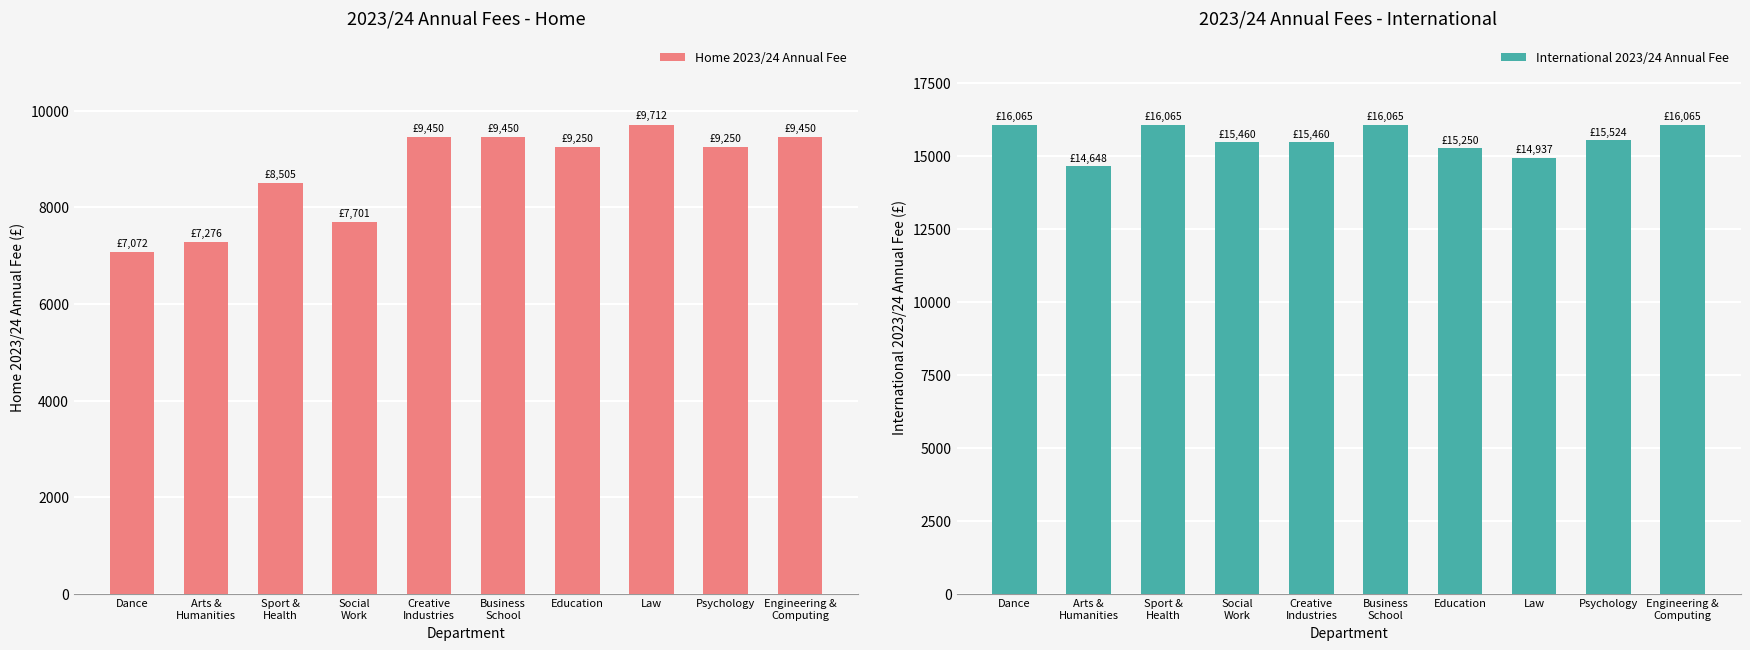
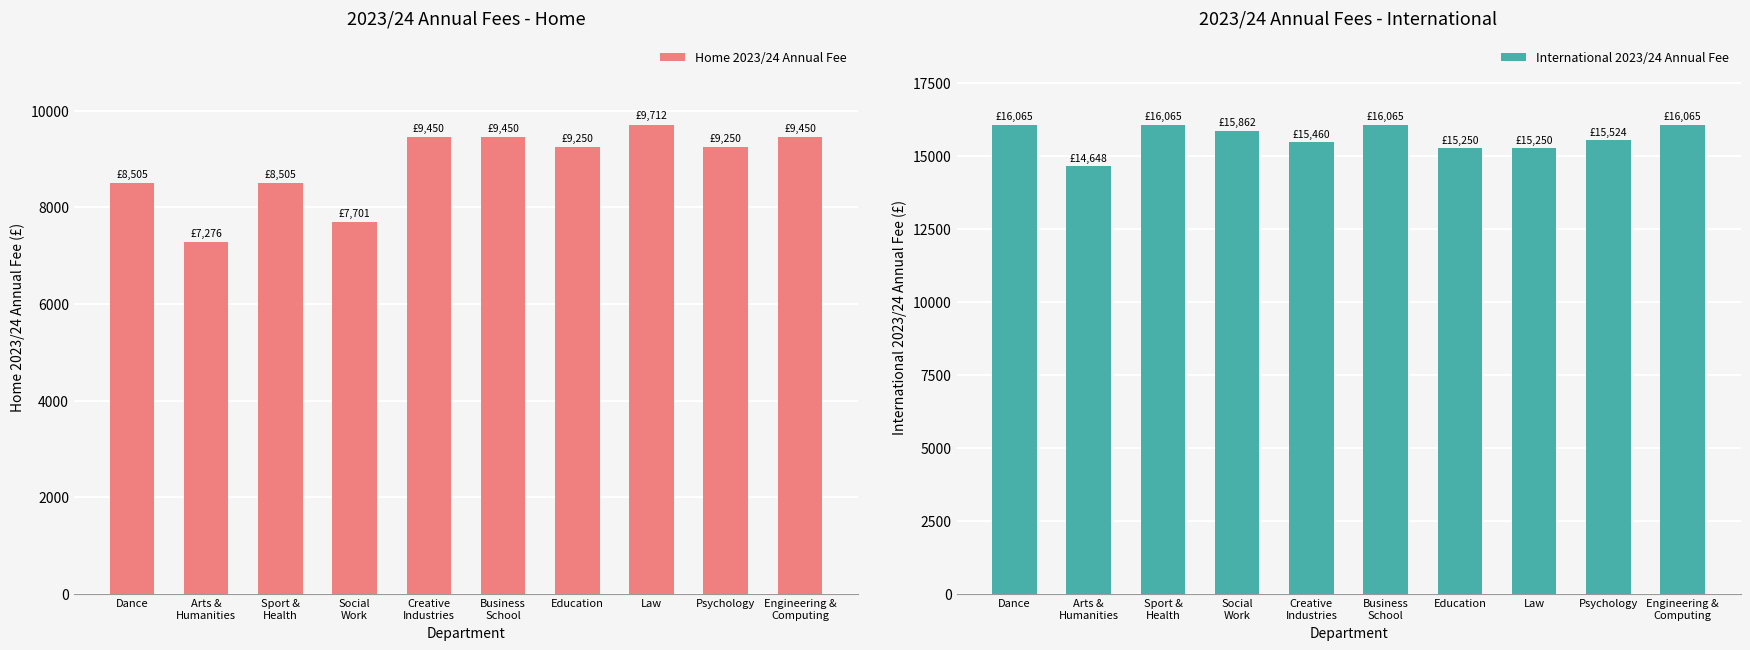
2023/24 Annual Fees - Home, Dance: £7,072 -> £8,505
2023/24 Annual Fees - International, Social Work: £15,460 -> £15,862
2023/24 Annual Fees - International, Law: £14,937 -> £15,250
